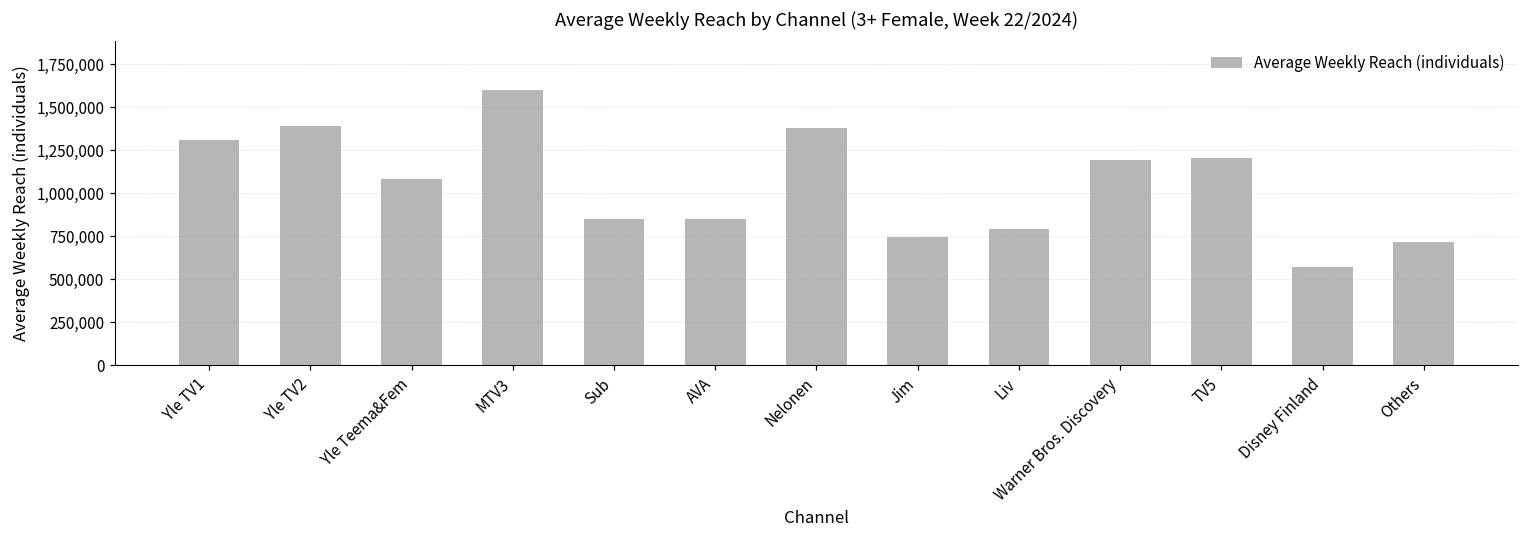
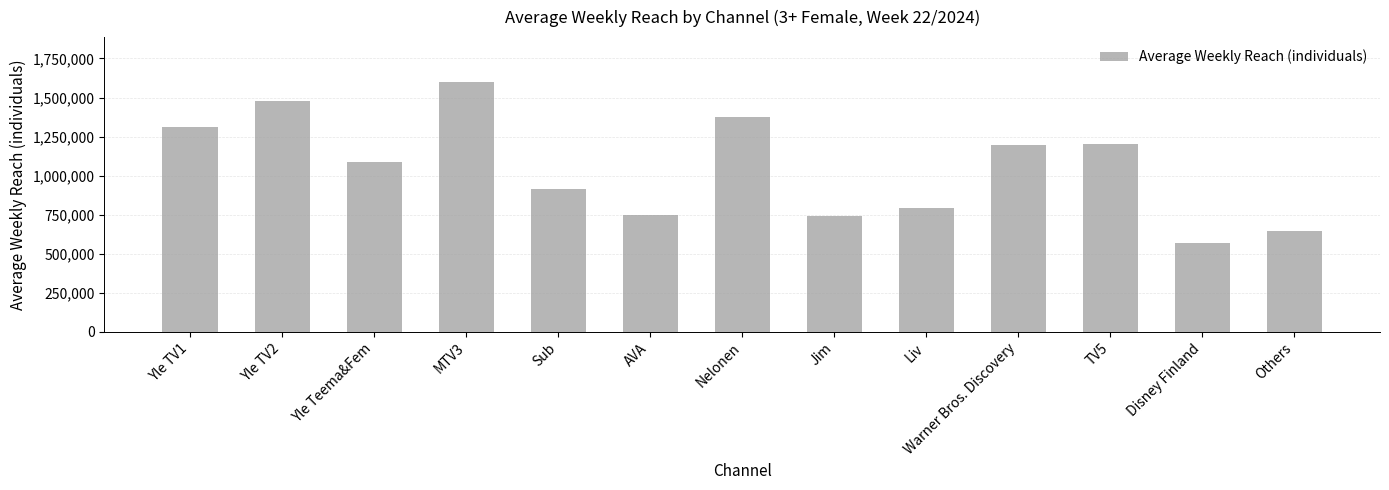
Yle TV2: 1,390,000 -> 1,480,000
Sub: 850,000 -> 910,000
AVA: 850,000 -> 750,000
Others: 720,000 -> 640,000
